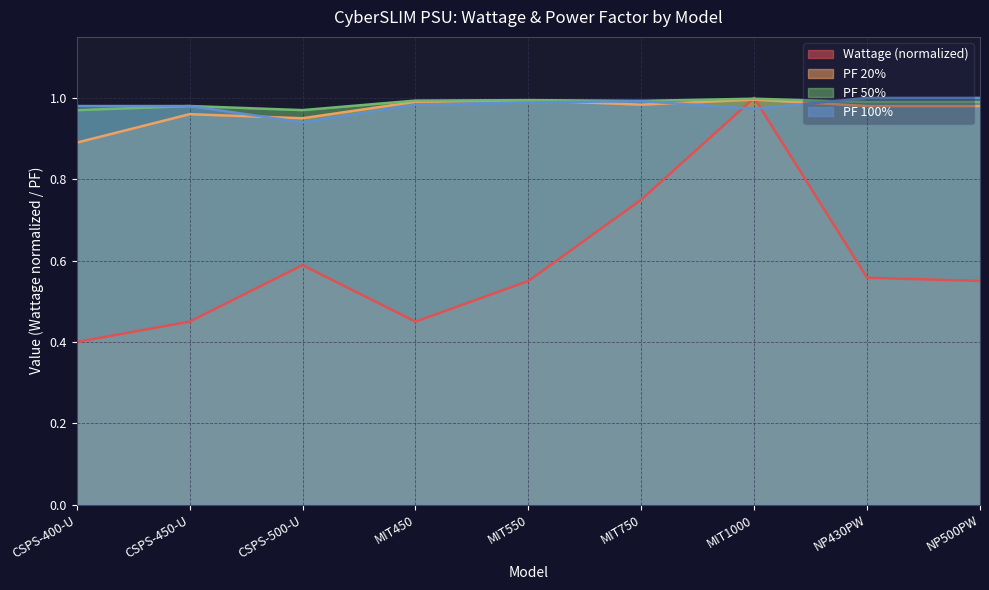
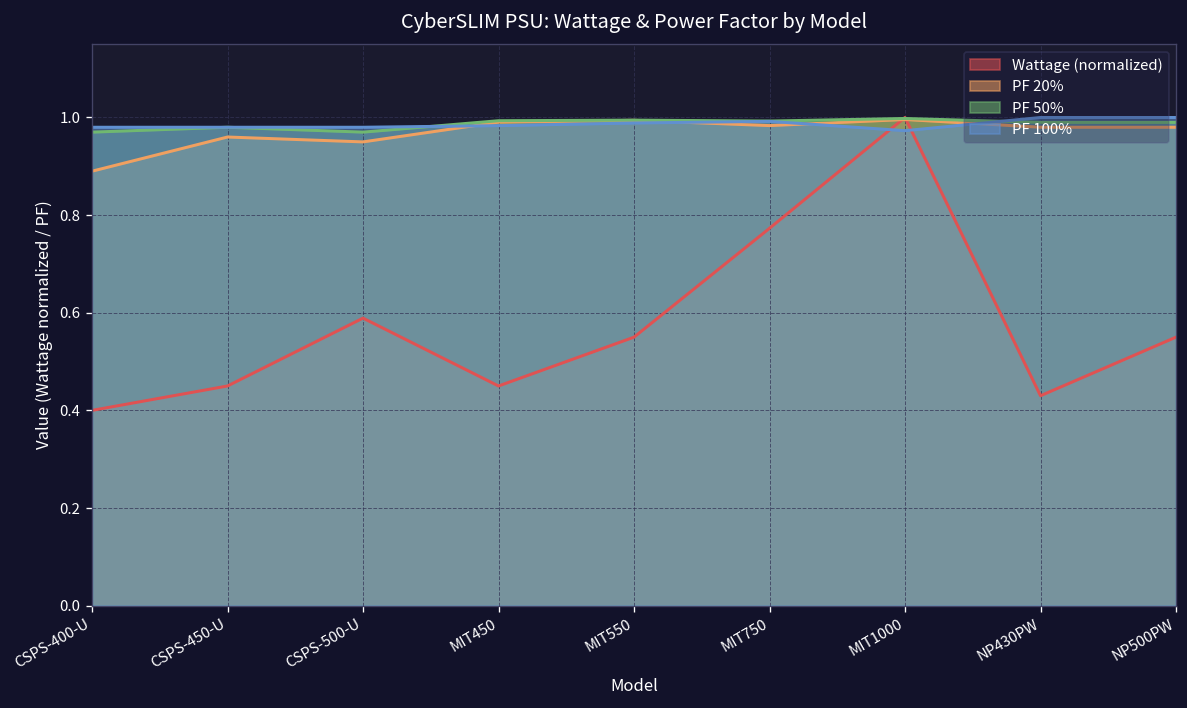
PF 100%, CSPS-500-U: 0.94 -> 0.98
Wattage (normalized), MIT750: 0.75 -> 0.77
Wattage (normalized), NP430PW: 0.56 -> 0.43
